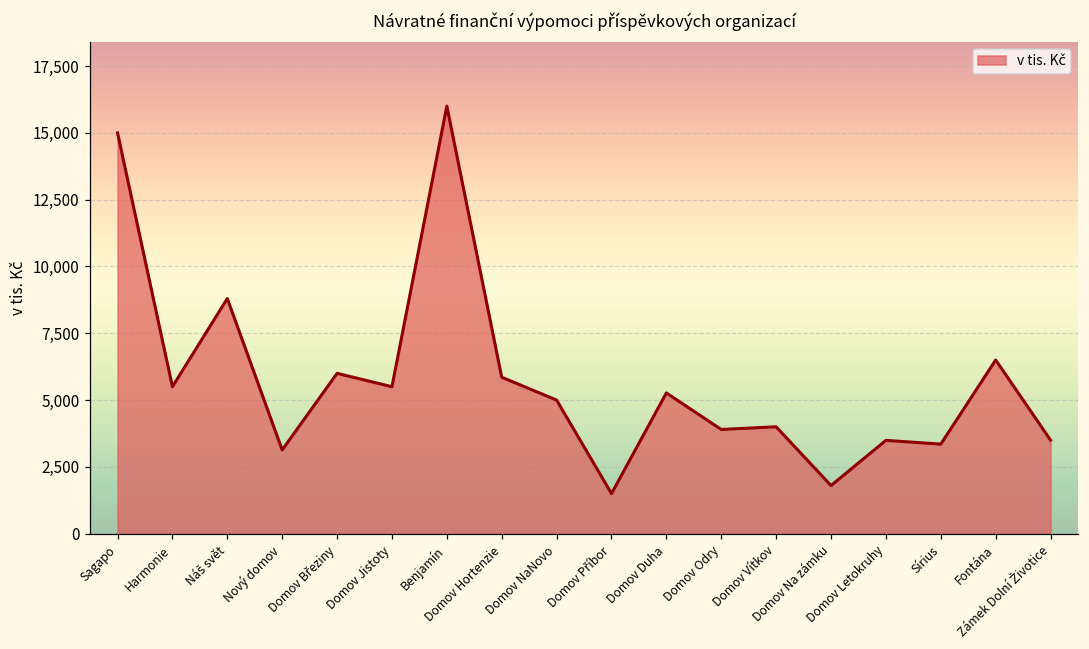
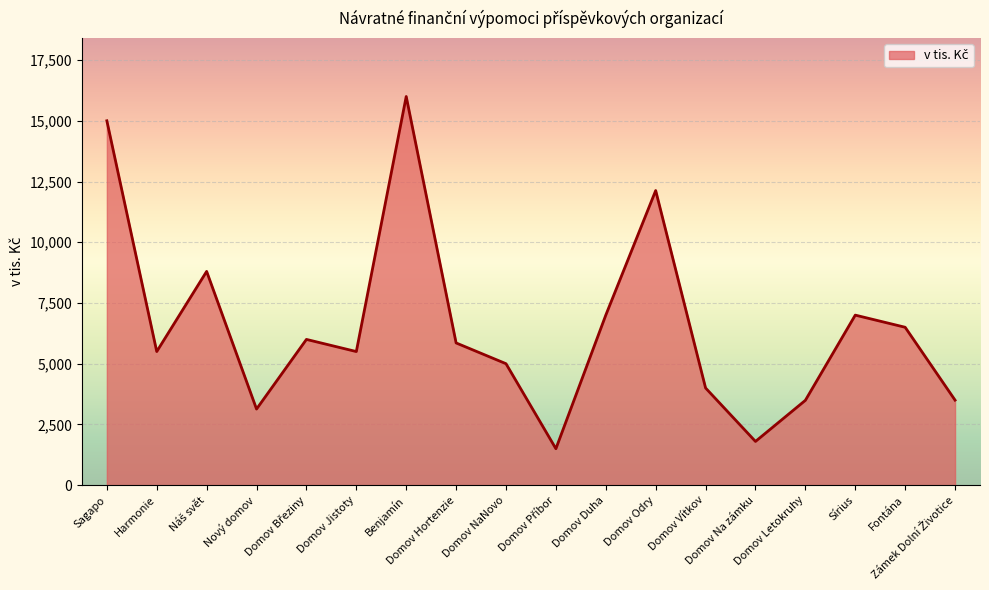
Domov Duha: 5,300 -> 7,000
Domov Odry: 3,900 -> 12,100
Sírius: 3,400 -> 7,000
